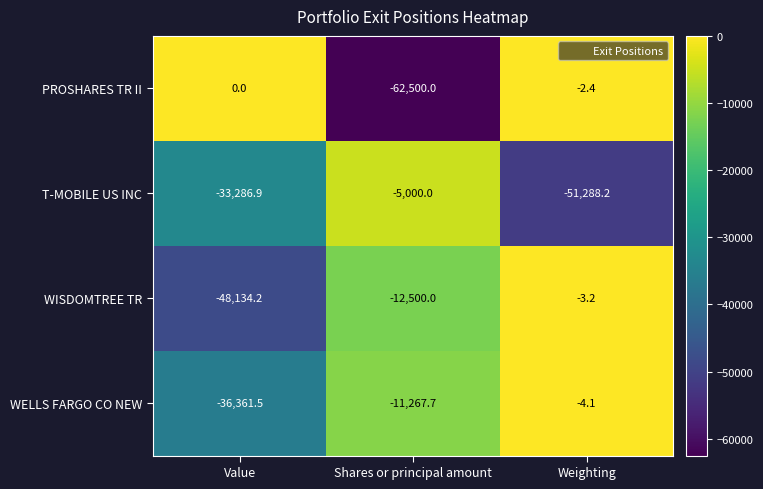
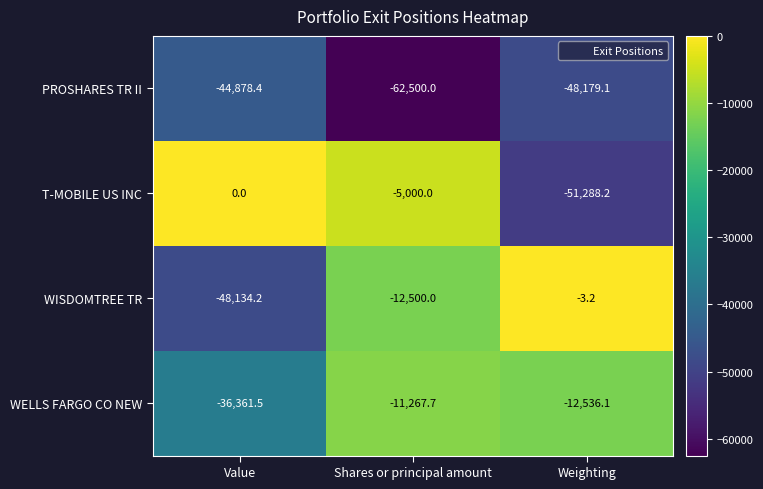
PROSHARES TR II, Value: 0.0 -> -44,878.4
PROSHARES TR II, Weighting: -2.4 -> -48,179.1
T-MOBILE US INC, Value: -33,286.9 -> 0.0
WELLS FARGO CO NEW, Weighting: -4.1 -> -12,536.1
